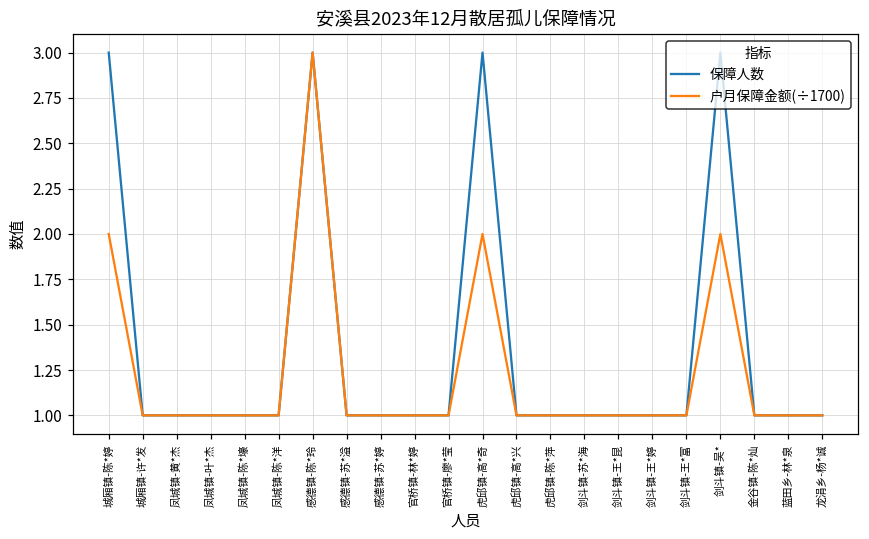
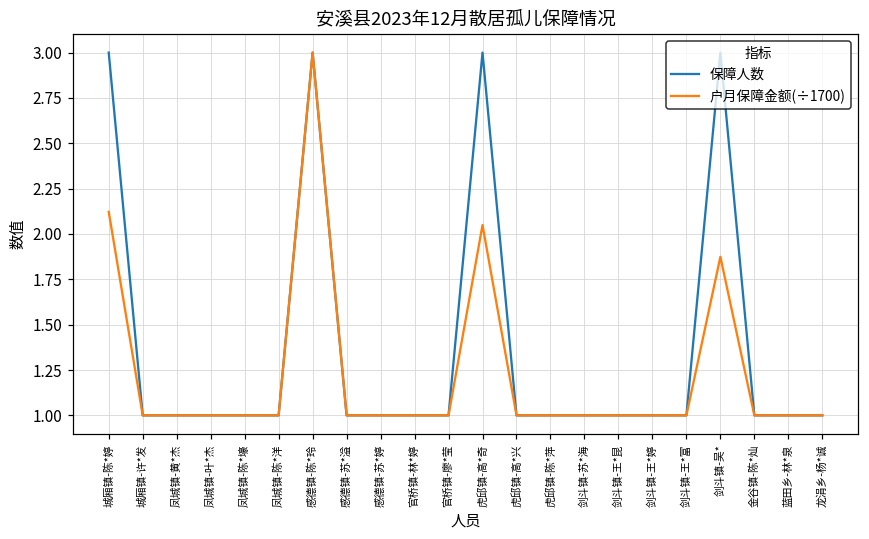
户月保障金额(÷1700), 城厢镇-陈*婷: 2.00 -> 2.12
户月保障金额(÷1700), 虎邱镇-高*奇: 2.00 -> 2.05
户月保障金额(÷1700), 剑斗镇-吴*: 2.00 -> 1.87
